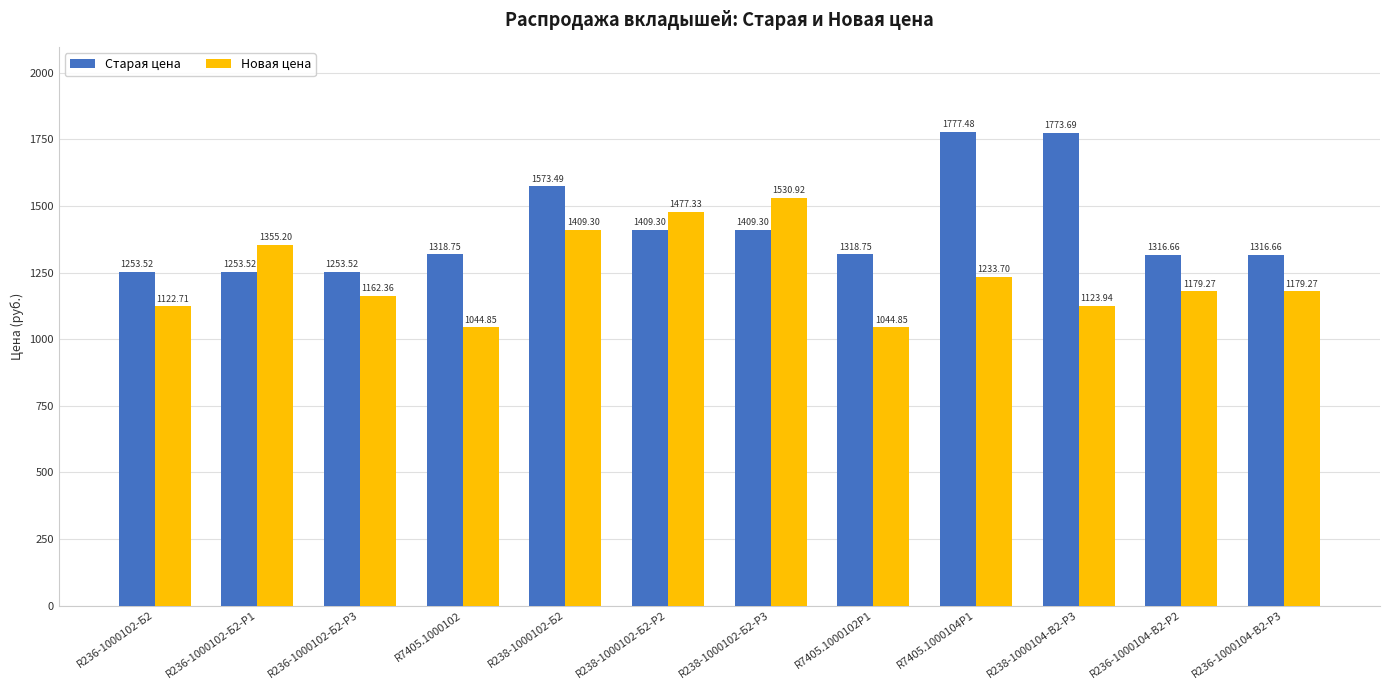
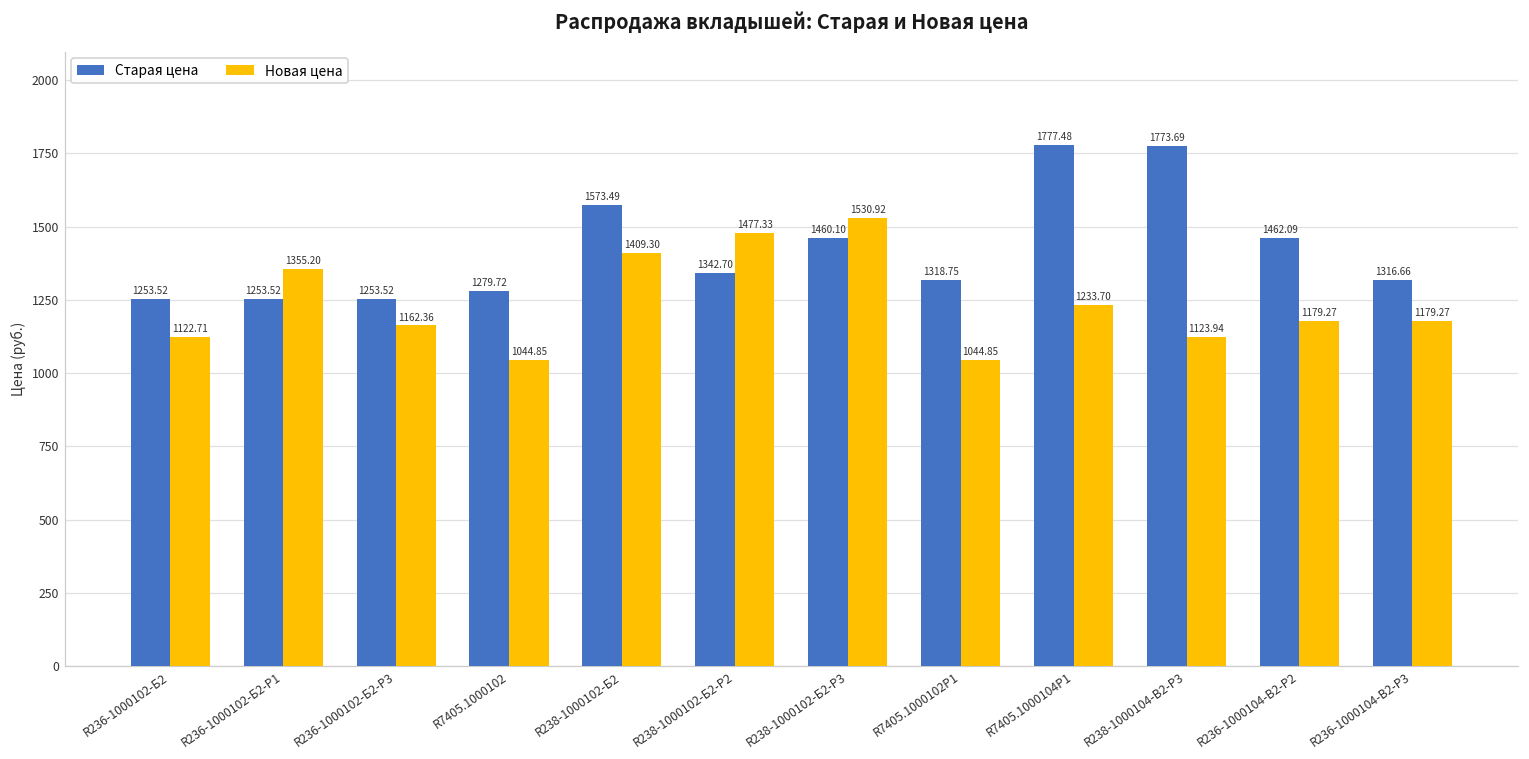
Старая цена, R7405.1000102: 1318.75 -> 1279.72
Старая цена, R238-1000102-Б2-Р2: 1409.30 -> 1342.70
Старая цена, R238-1000102-Б2-Р3: 1409.30 -> 1460.10
Старая цена, R236-1000104-В2-Р2: 1316.66 -> 1462.09
